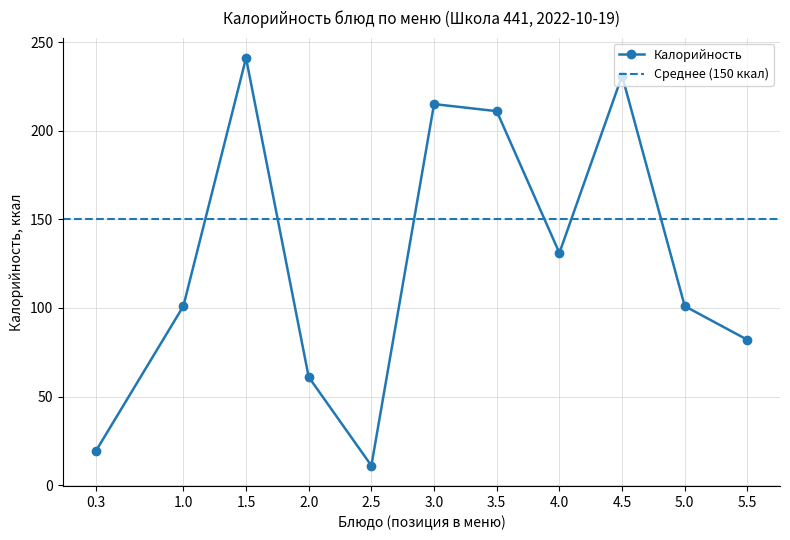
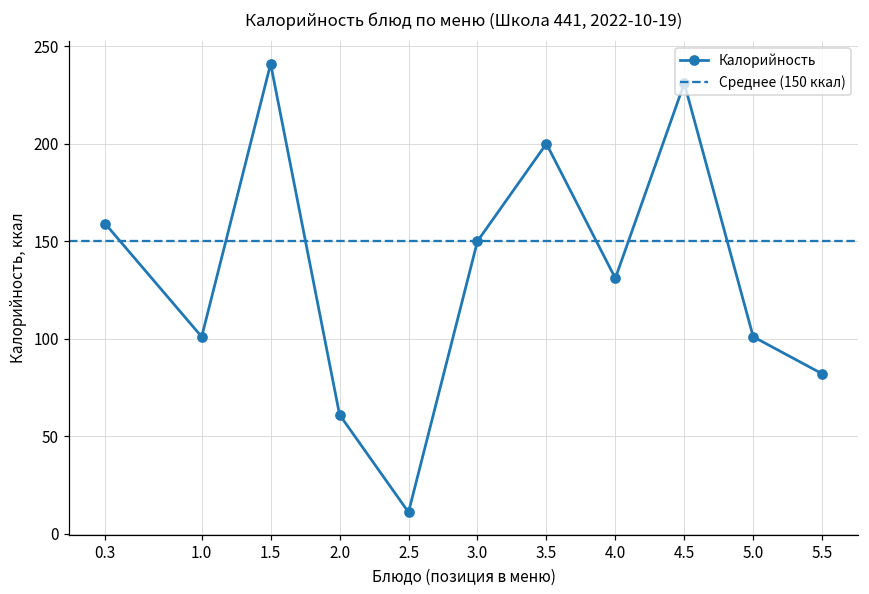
0.3: 19 -> 159
3.0: 215 -> 150
3.5: 211 -> 200
